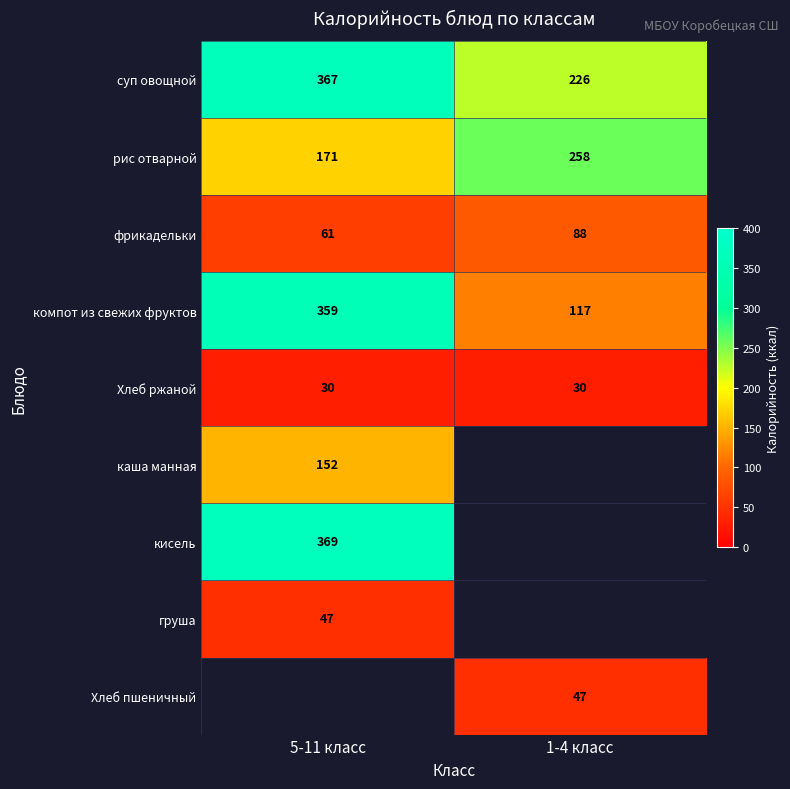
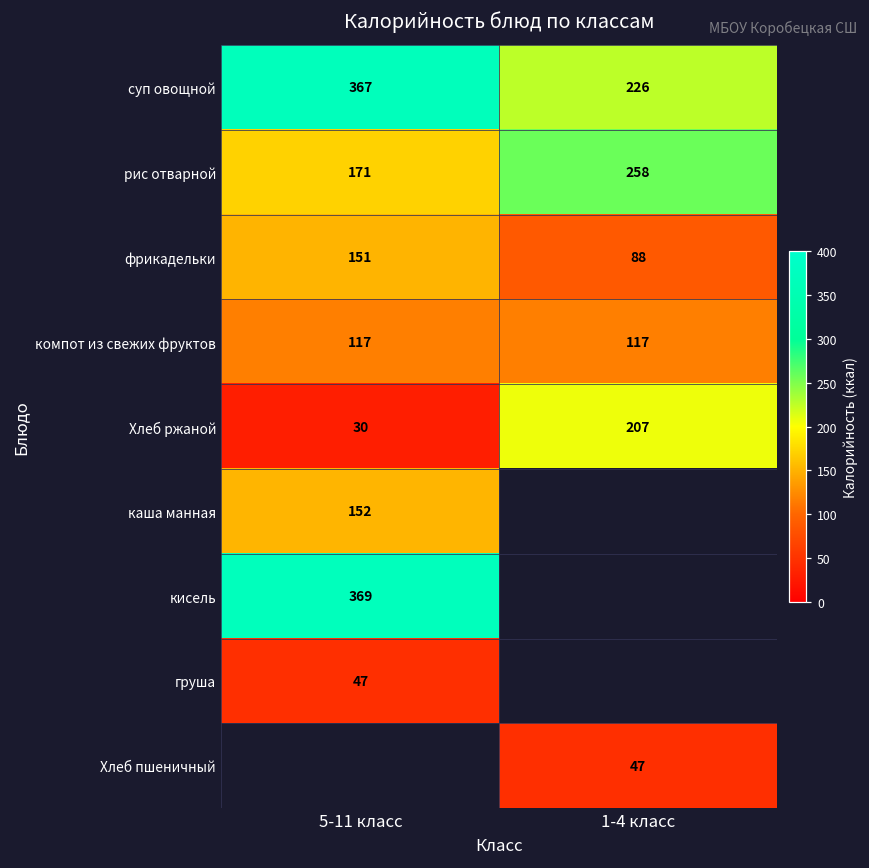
фрикадельки, 5-11 класс: 61 -> 151
компот из свежих фруктов, 5-11 класс: 359 -> 117
Хлеб ржаной, 1-4 класс: 30 -> 207
